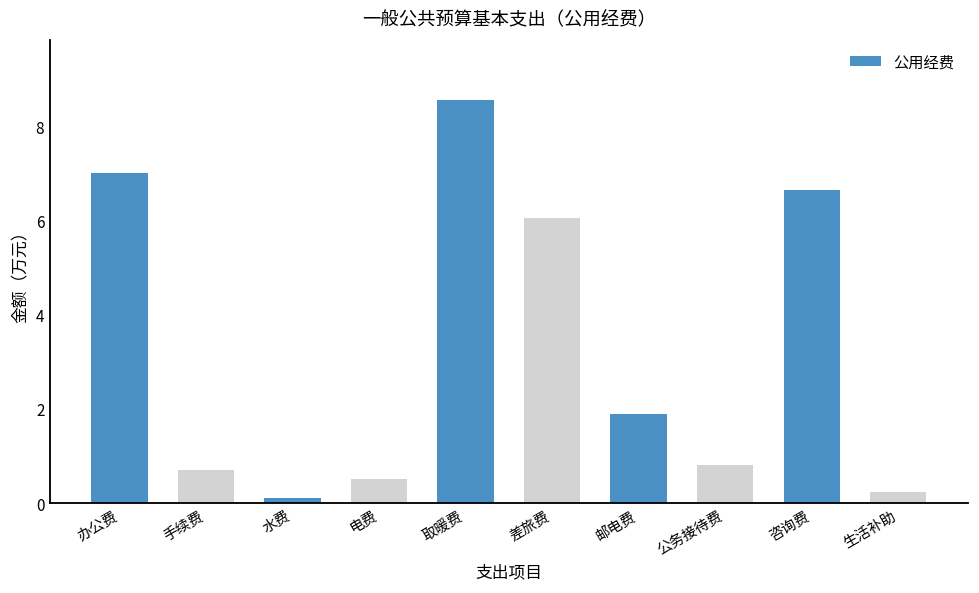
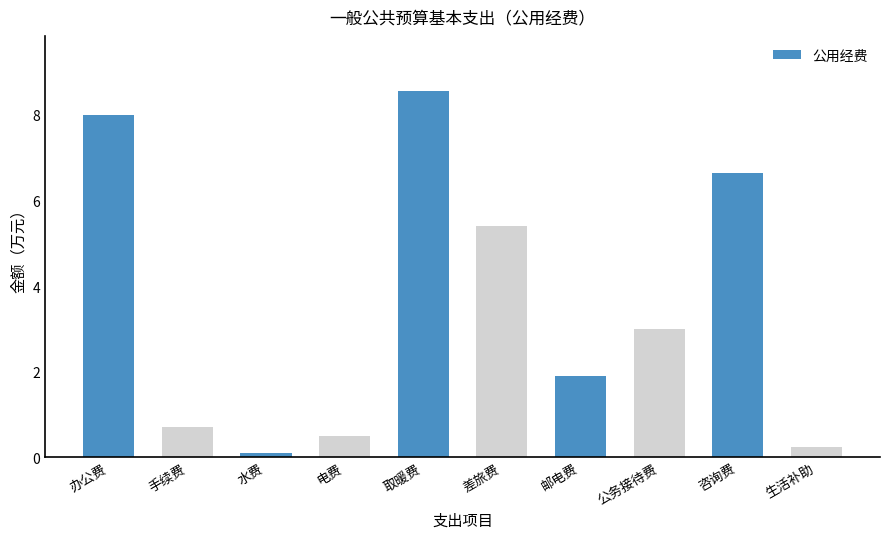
办公费: 7 -> 8
差旅费: 6.1 -> 5.4
公务接待费: 0.8 -> 3.0
